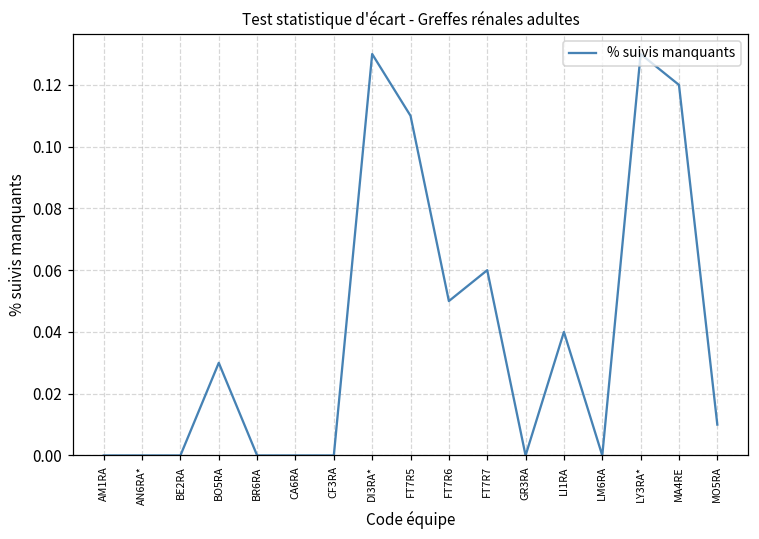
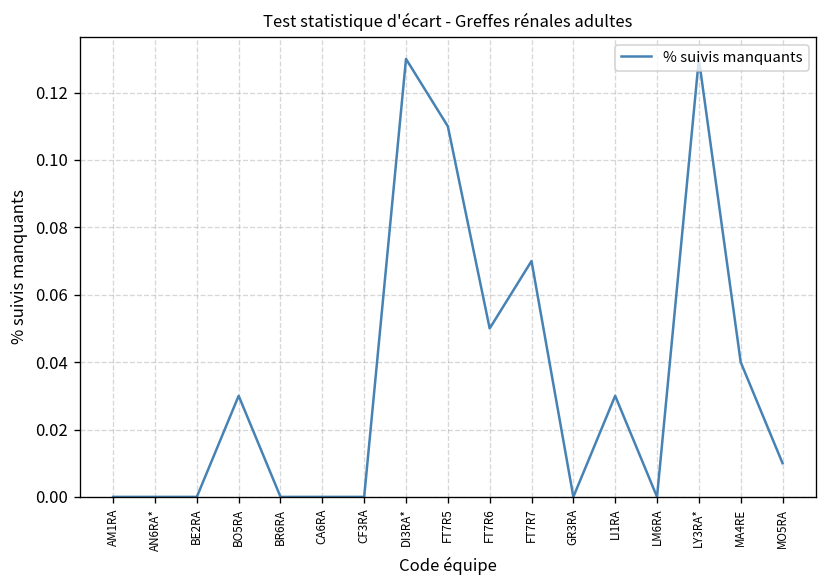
FT7R7: 0.06 -> 0.07
LI1RA: 0.04 -> 0.03
MA4RE: 0.12 -> 0.04
